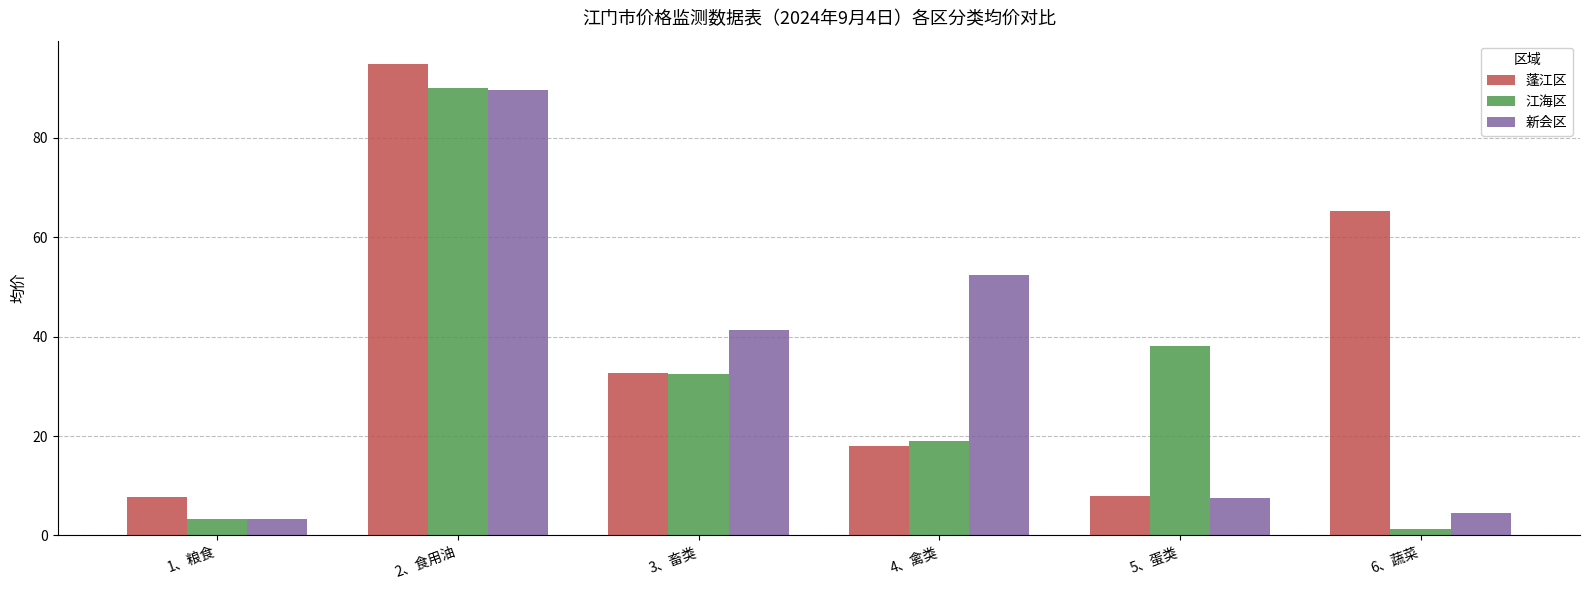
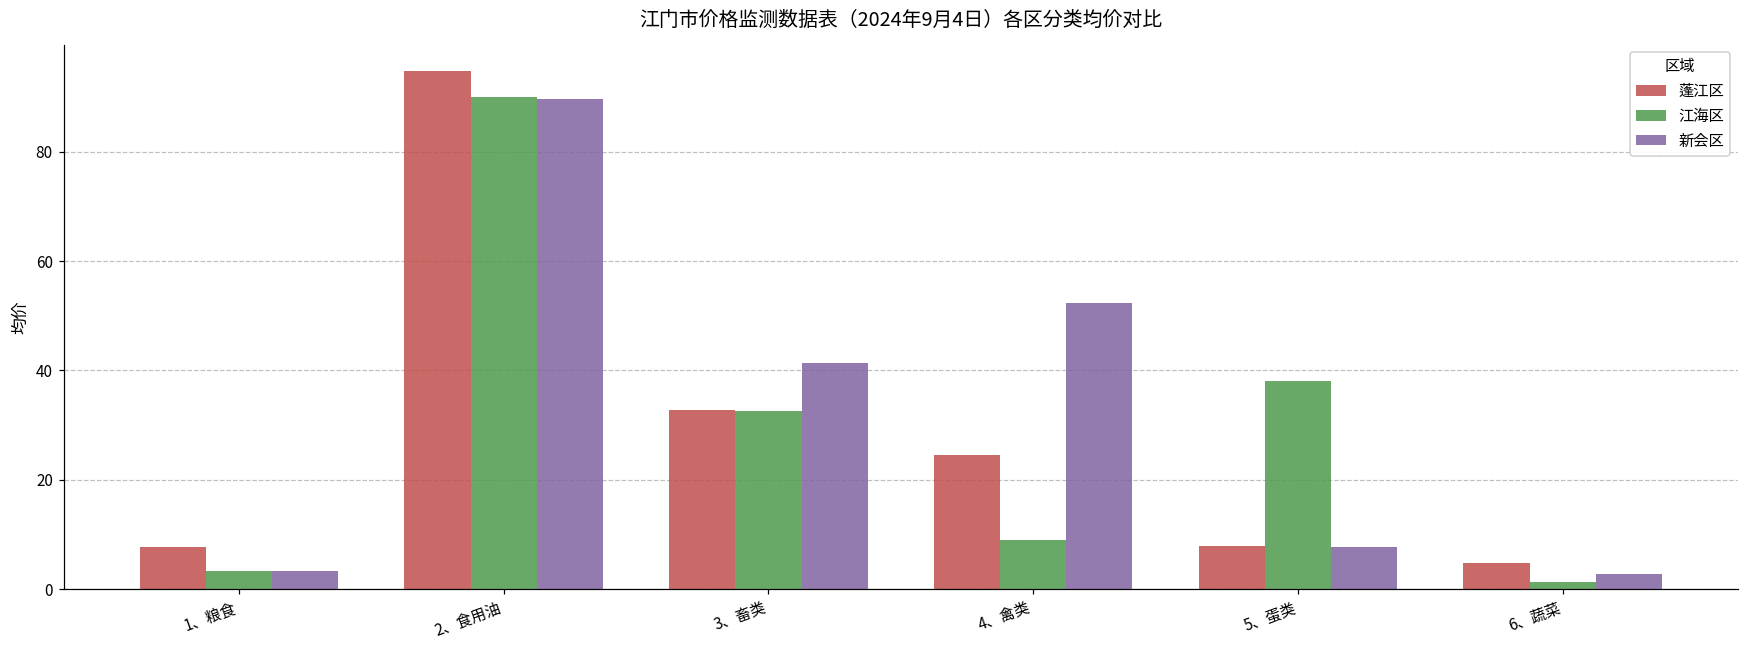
蓬江区, 4、禽类: 18 -> 25
江海区, 4、禽类: 19 -> 9
蓬江区, 6、蔬菜: 65 -> 5
新会区, 6、蔬菜: 5 -> 3
